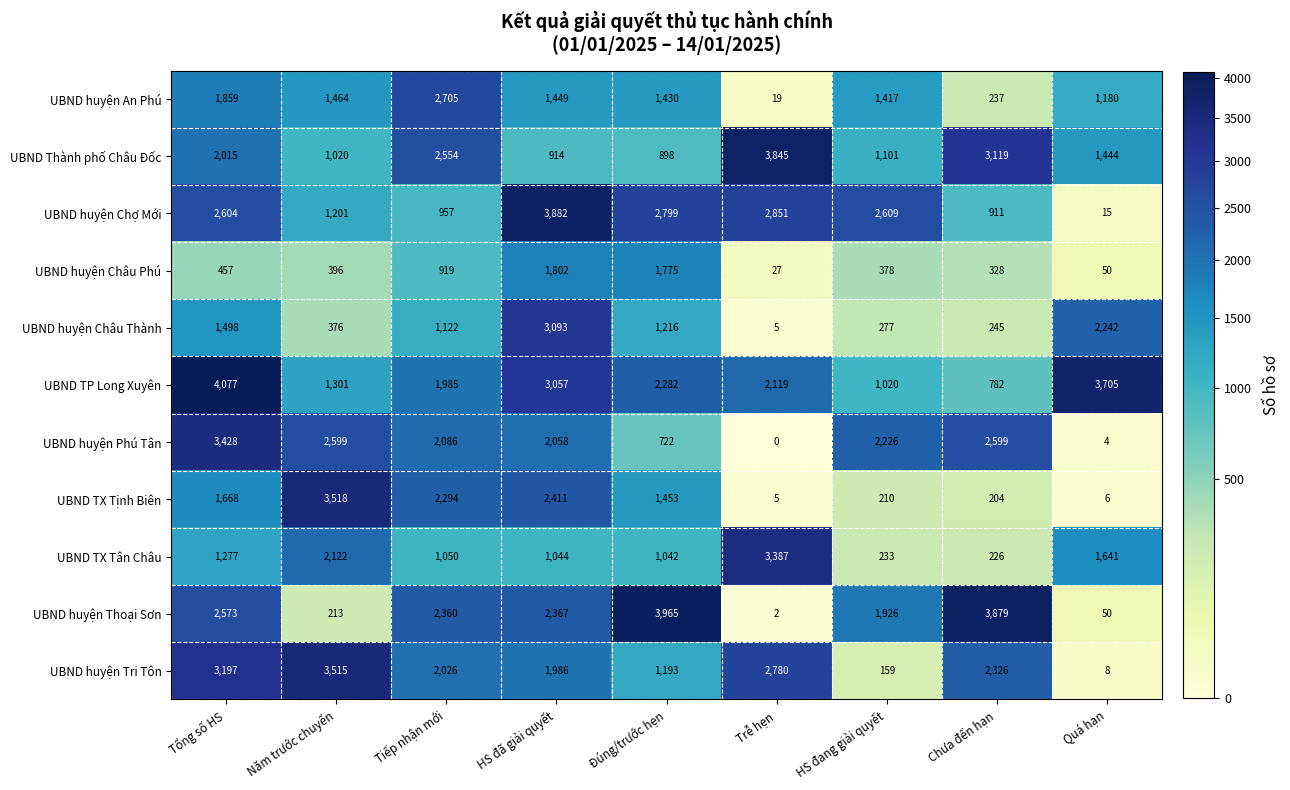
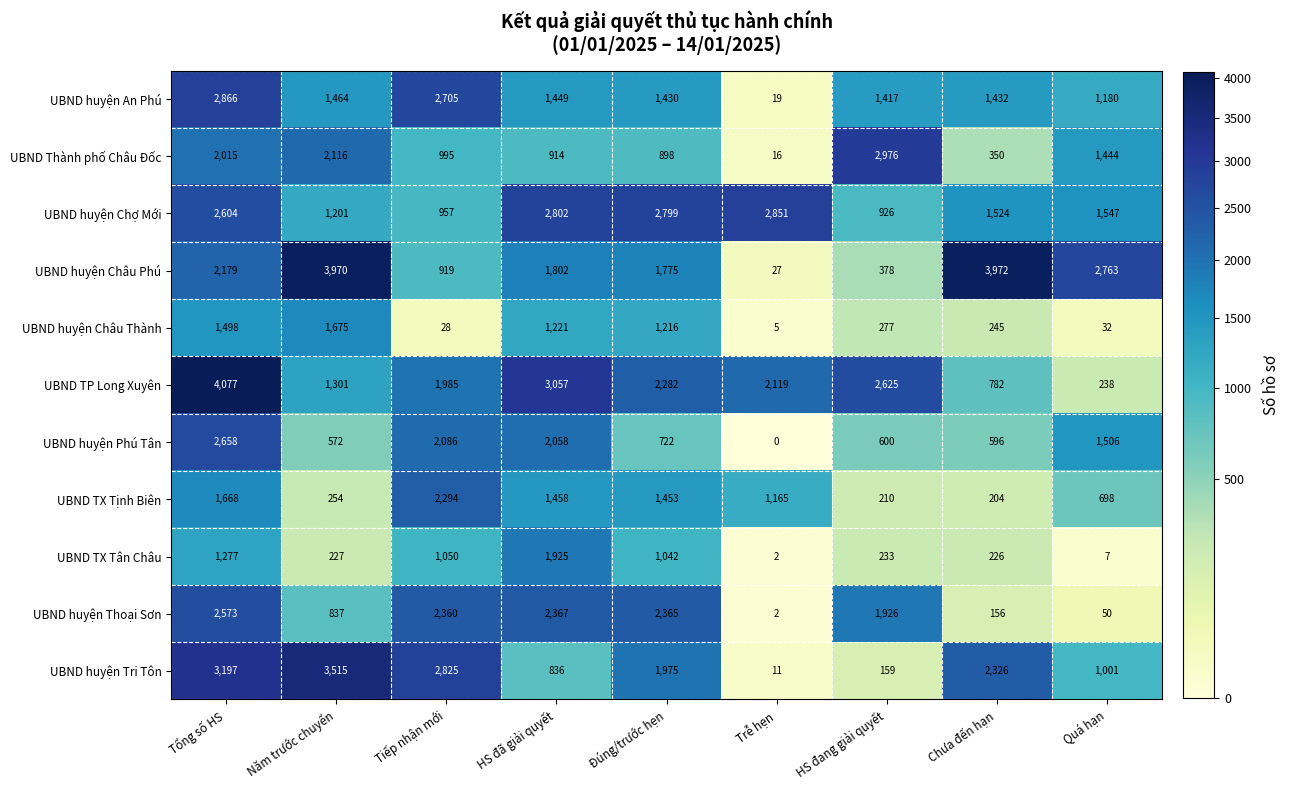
UBND huyện An Phú, Tổng số HS: 1,859 -> 2,866
UBND huyện An Phú, Chưa đến hạn: 237 -> 1,432
UBND Thành phố Châu Đốc, Năm trước chuyển: 1,020 -> 2,116
UBND Thành phố Châu Đốc, Tiếp nhận mới: 2,554 -> 995
UBND Thành phố Châu Đốc, Trễ hẹn: 3,845 -> 16
UBND Thành phố Châu Đốc, HS đang giải quyết: 1,101 -> 2,976
UBND Thành phố Châu Đốc, Chưa đến hạn: 3,119 -> 350
UBND huyện Chợ Mới, HS đã giải quyết: 3,882 -> 2,802
UBND huyện Chợ Mới, HS đang giải quyết: 2,609 -> 926
UBND huyện Chợ Mới, Chưa đến hạn: 911 -> 1,524
UBND huyện Chợ Mới, Quá hạn: 15 -> 1,547
UBND huyện Châu Phú, Tổng số HS: 457 -> 2,179
UBND huyện Châu Phú, Năm trước chuyển: 396 -> 3,970
UBND huyện Châu Phú, Chưa đến hạn: 328 -> 3,972
UBND huyện Châu Phú, Quá hạn: 50 -> 2,763
UBND huyện Châu Thành, Năm trước chuyển: 376 -> 1,675
UBND huyện Châu Thành, Tiếp nhận mới: 1,122 -> 28
UBND huyện Châu Thành, HS đã giải quyết: 3,093 -> 1,221
UBND huyện Châu Thành, Quá hạn: 2,242 -> 32
UBND TP Long Xuyên, HS đang giải quyết: 1,020 -> 2,625
UBND TP Long Xuyên, Quá hạn: 3,705 -> 238
UBND huyện Phú Tân, Tổng số HS: 3,428 -> 2,658
UBND huyện Phú Tân, Năm trước chuyển: 2,599 -> 572
UBND huyện Phú Tân, HS đang giải quyết: 2,226 -> 600
UBND huyện Phú Tân, Chưa đến hạn: 2,599 -> 596
UBND huyện Phú Tân, Quá hạn: 4 -> 1,506
UBND TX Tịnh Biên, Năm trước chuyển: 3,518 -> 254
UBND TX Tịnh Biên, HS đã giải quyết: 2,411 -> 1,458
UBND TX Tịnh Biên, Trễ hẹn: 5 -> 1,165
UBND TX Tịnh Biên, Quá hạn: 6 -> 698
UBND TX Tân Châu, Năm trước chuyển: 2,122 -> 227
UBND TX Tân Châu, HS đã giải quyết: 1,044 -> 1,925
UBND TX Tân Châu, Trễ hẹn: 3,387 -> 2
UBND TX Tân Châu, Quá hạn: 1,641 -> 7
UBND huyện Thoại Sơn, Năm trước chuyển: 213 -> 837
UBND huyện Thoại Sơn, Đúng/trước hẹn: 3,965 -> 2,365
UBND huyện Thoại Sơn, Chưa đến hạn: 3,879 -> 156
UBND huyện Tri Tôn, Tiếp nhận mới: 2,026 -> 2,825
UBND huyện Tri Tôn, HS đã giải quyết: 1,986 -> 836
UBND huyện Tri Tôn, Đúng/trước hẹn: 1,193 -> 1,975
UBND huyện Tri Tôn, Trễ hẹn: 2,780 -> 11
UBND huyện Tri Tôn, Quá hạn: 8 -> 1,001
